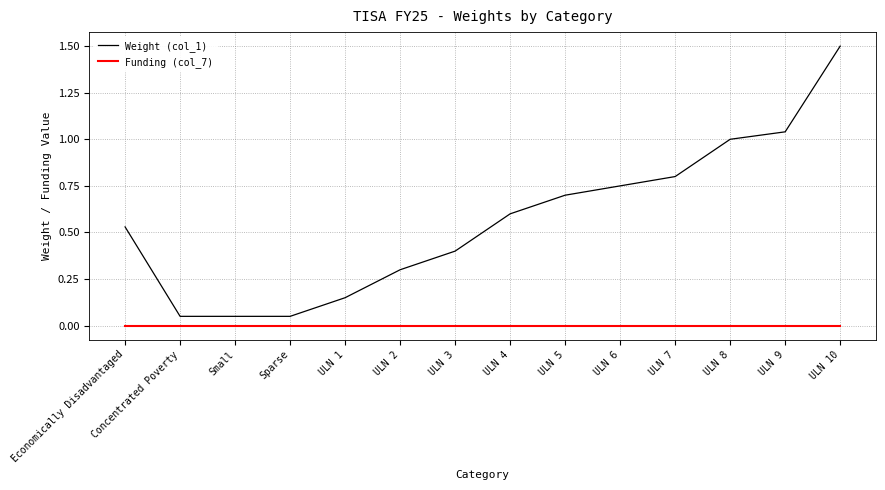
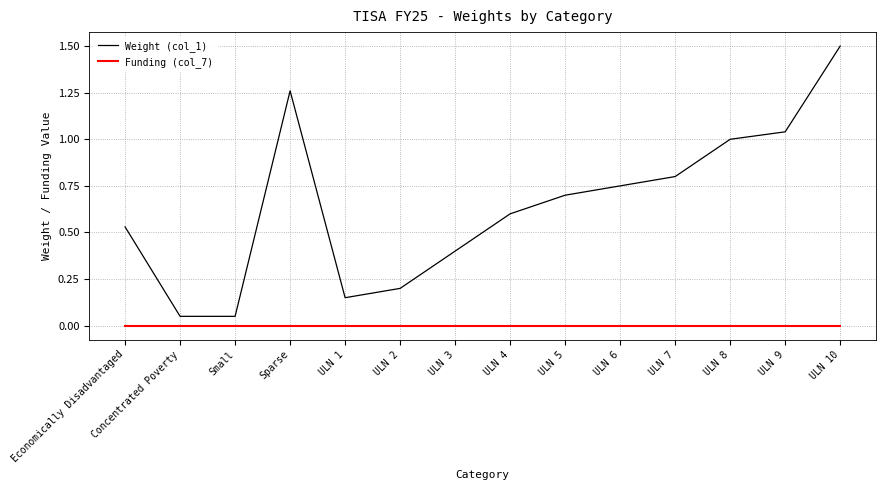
Weight (col_1), Sparse: 0.05 -> 1.26
Weight (col_1), ULN 2: 0.3 -> 0.2
